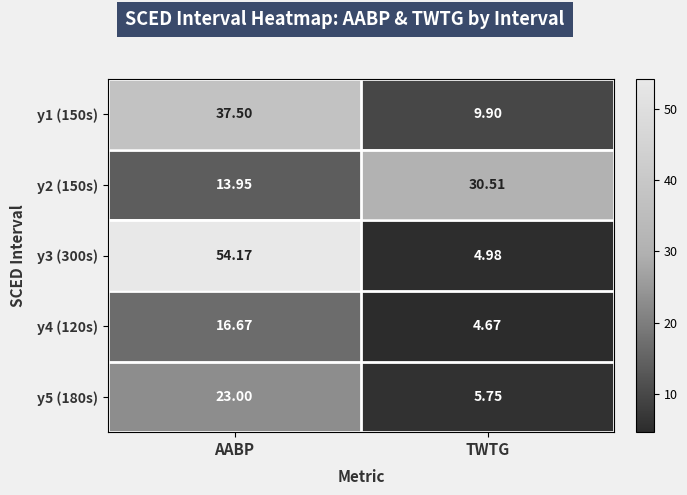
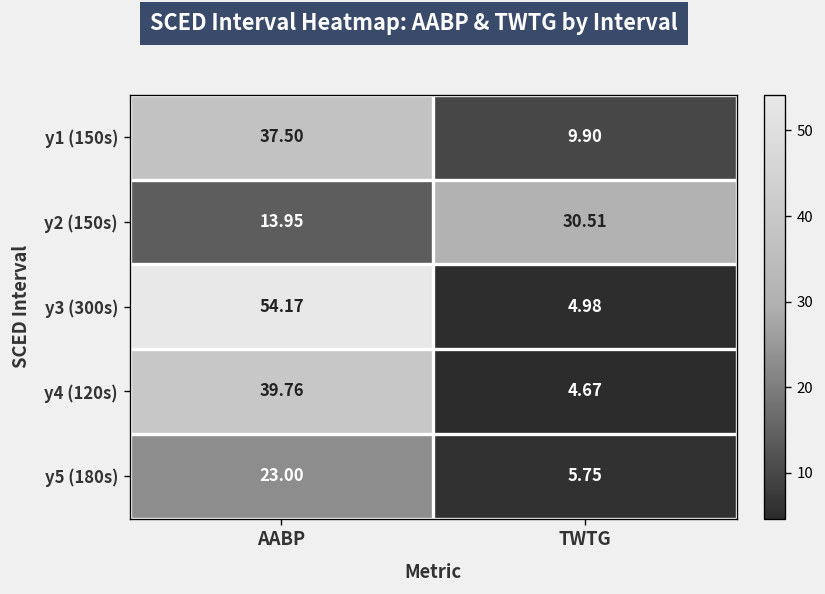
y4 (120s), AABP: 16.67 -> 39.76
